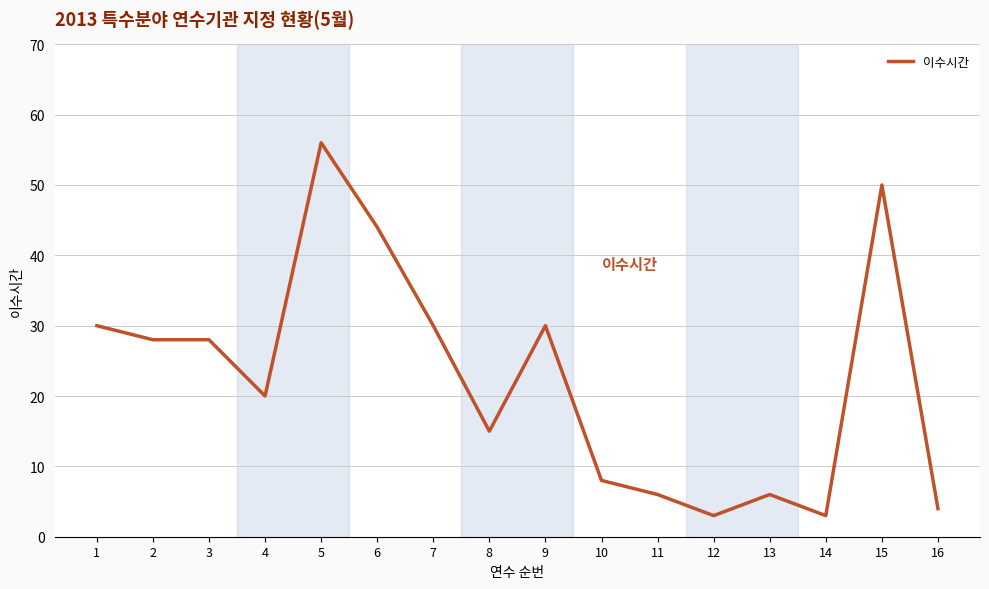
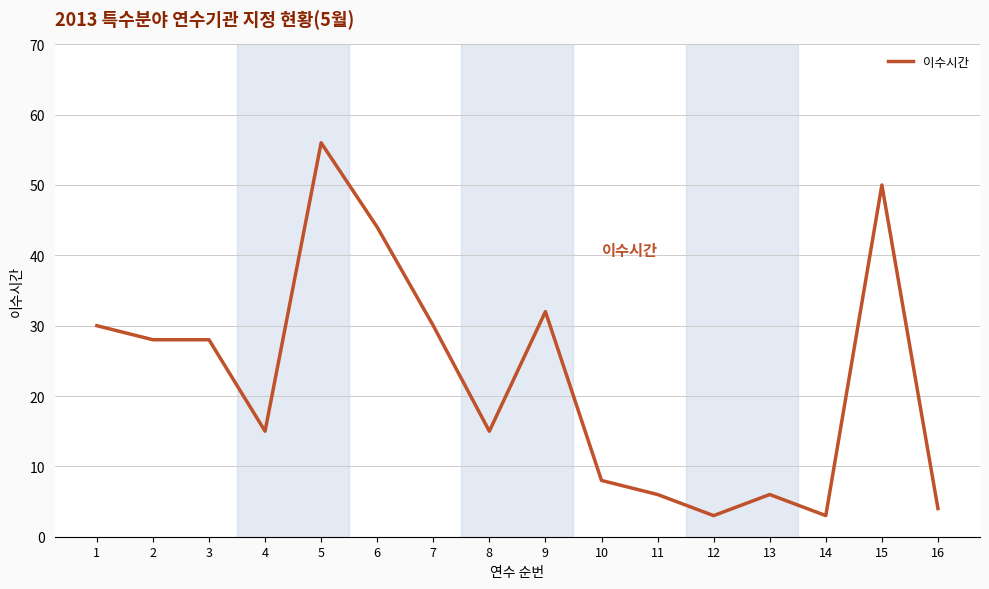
4: 20 -> 15
9: 30 -> 32
